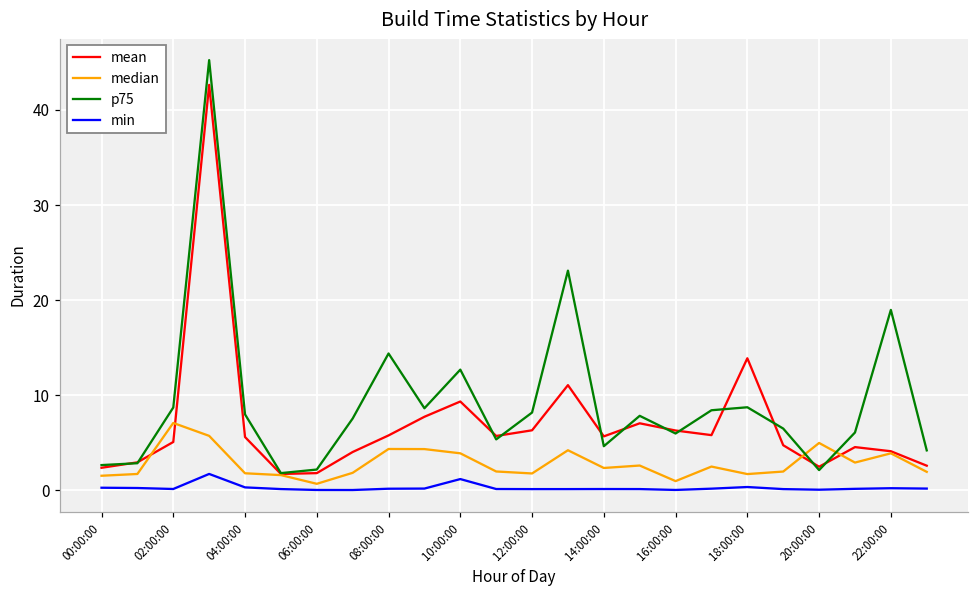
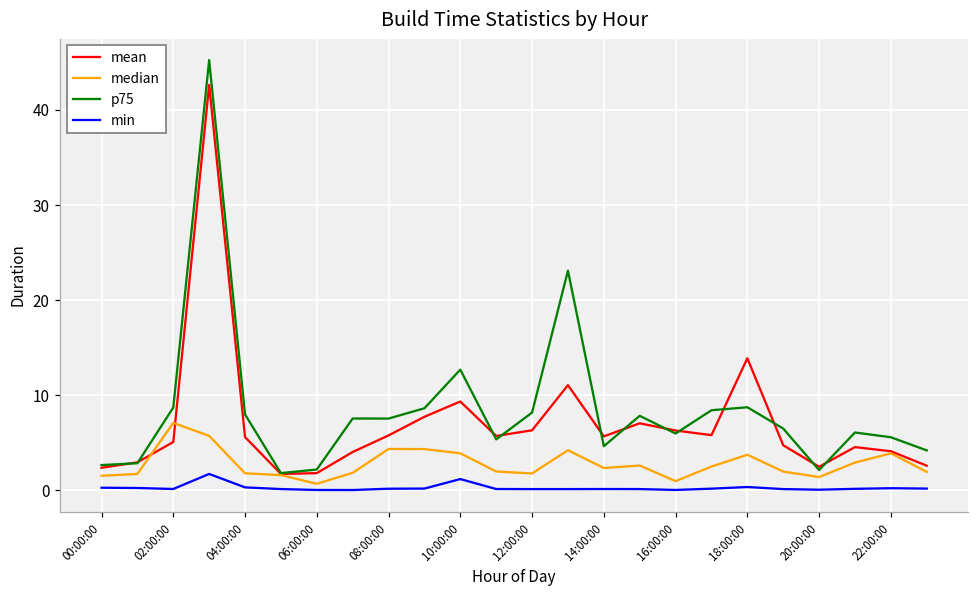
p75, 08:00:00: 14 -> 8
median, 18:00:00: 2 -> 4
median, 20:00:00: 5 -> 1
p75, 22:00:00: 19 -> 6
